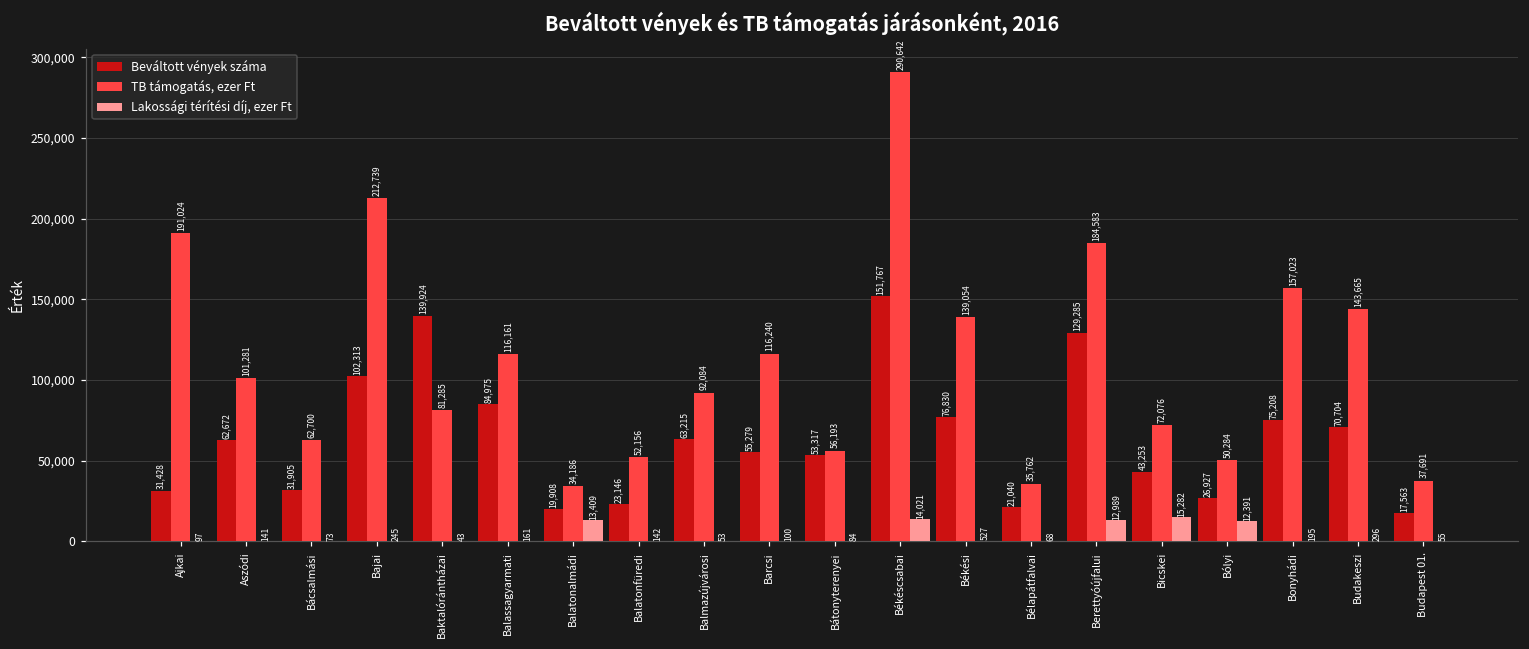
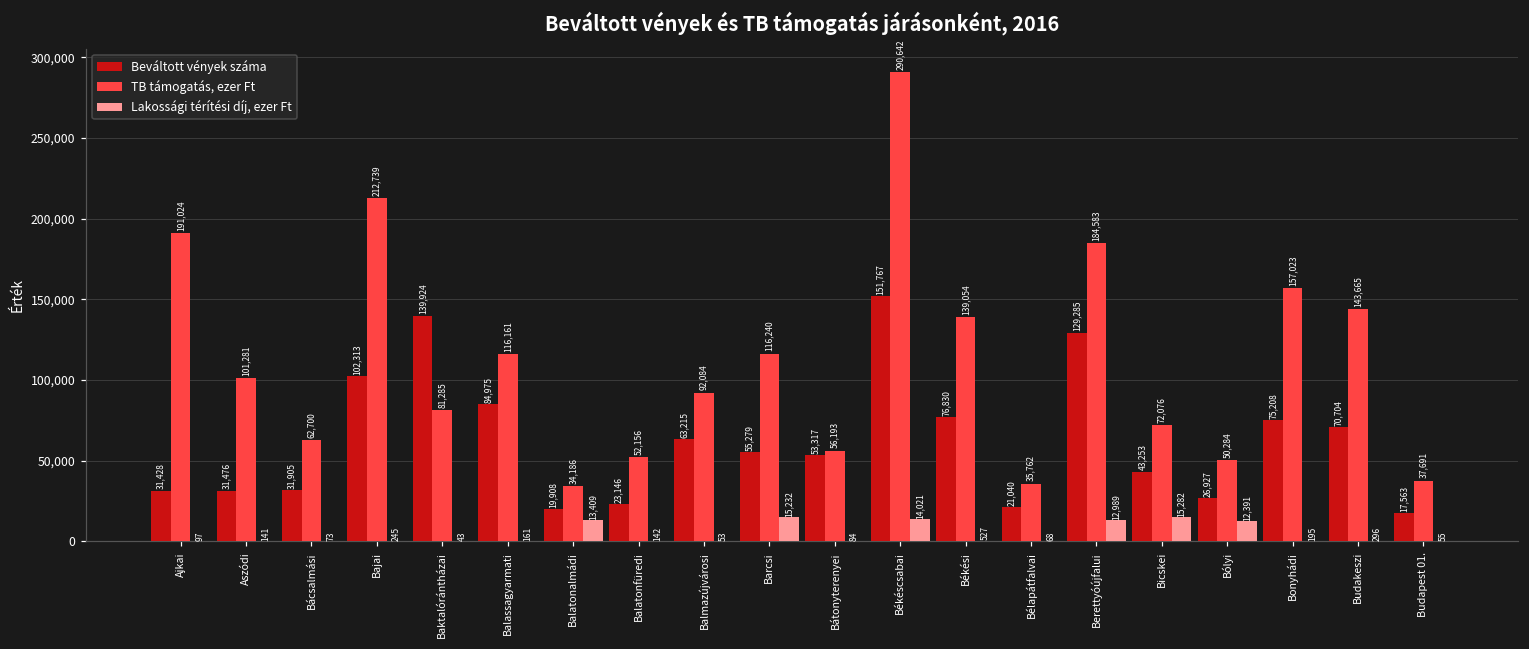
Beváltott vények száma, Aszódi: 62,672 -> 31,476
Lakossági térítési díj, ezer Ft, Barcsi: 100 -> 15,232
